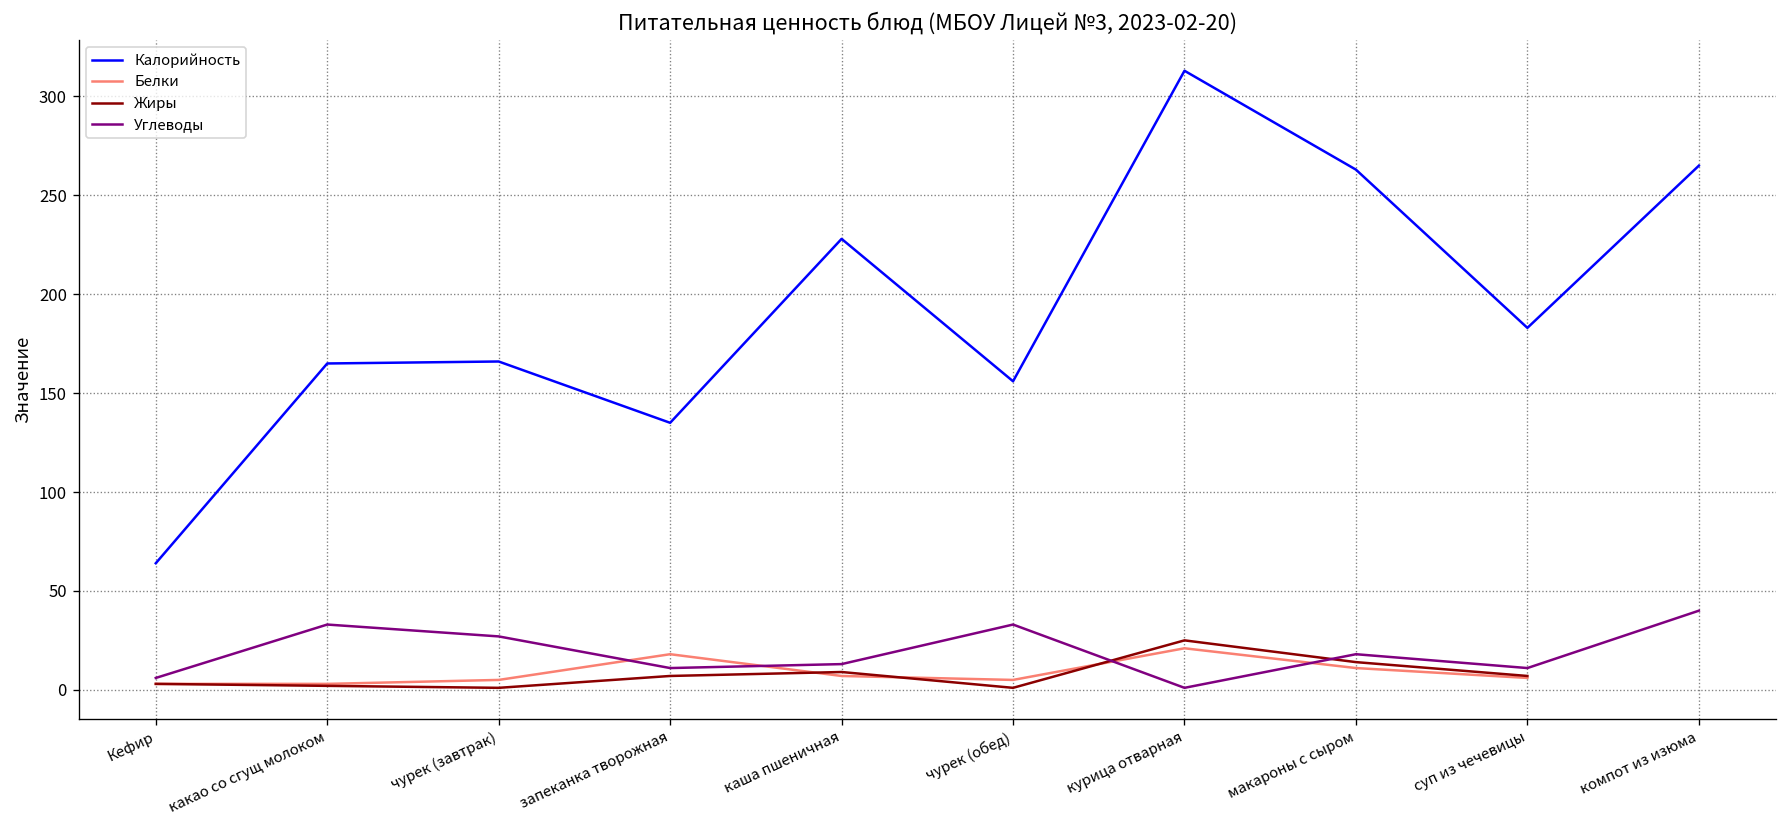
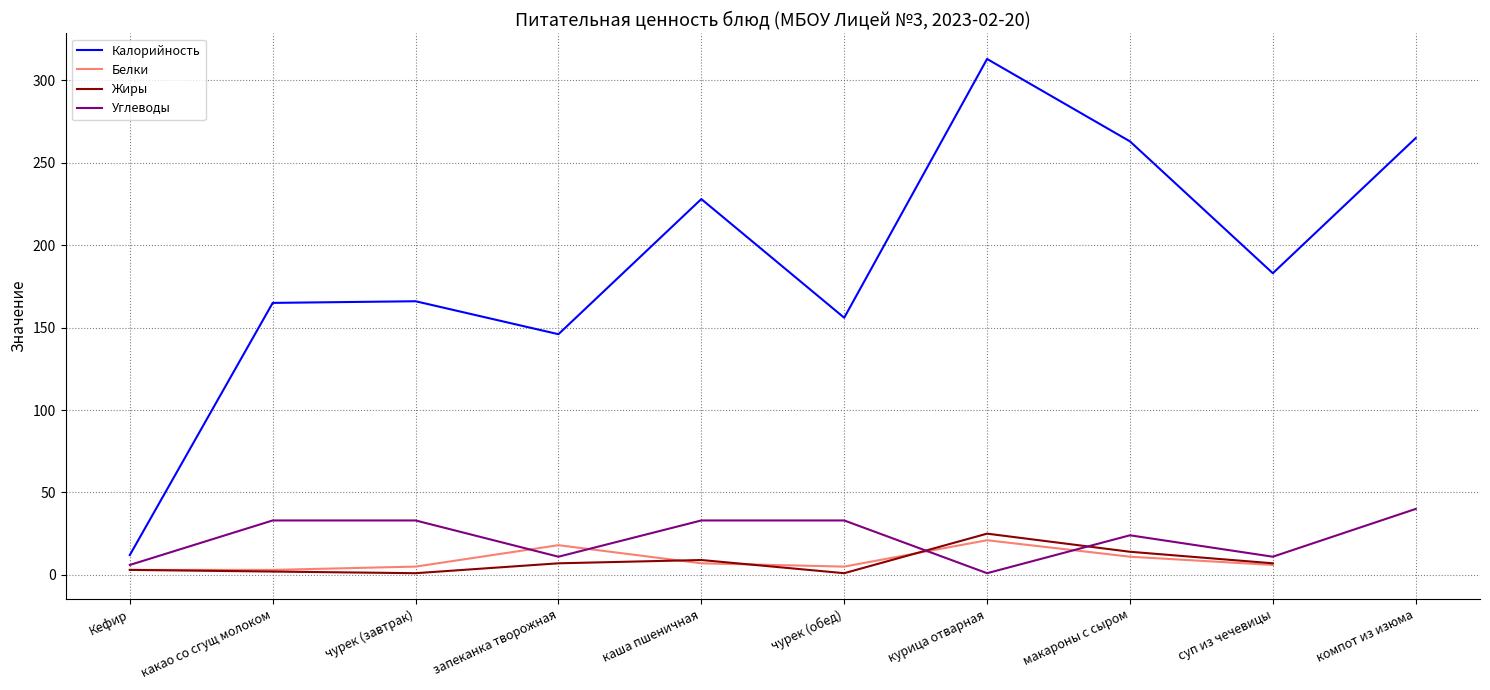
Калорийность, Кефир: 64 -> 12
Углеводы, чурек (завтрак): 27 -> 33
Калорийность, запеканка творожная: 135 -> 146
Углеводы, каша пшеничная: 13 -> 33
Углеводы, макароны с сыром: 18 -> 24
